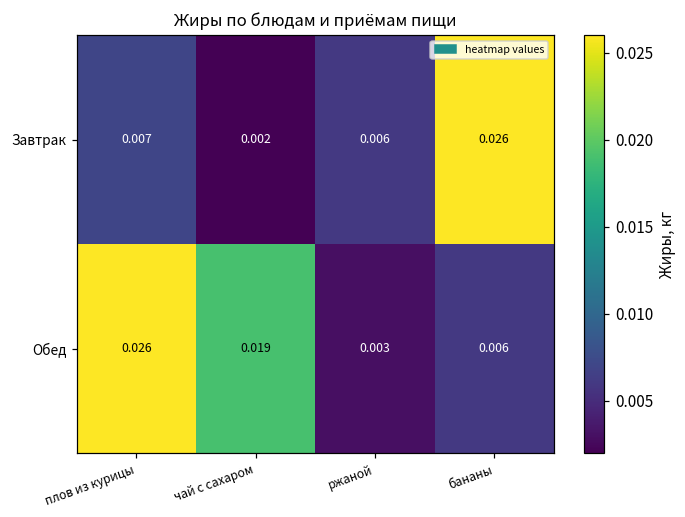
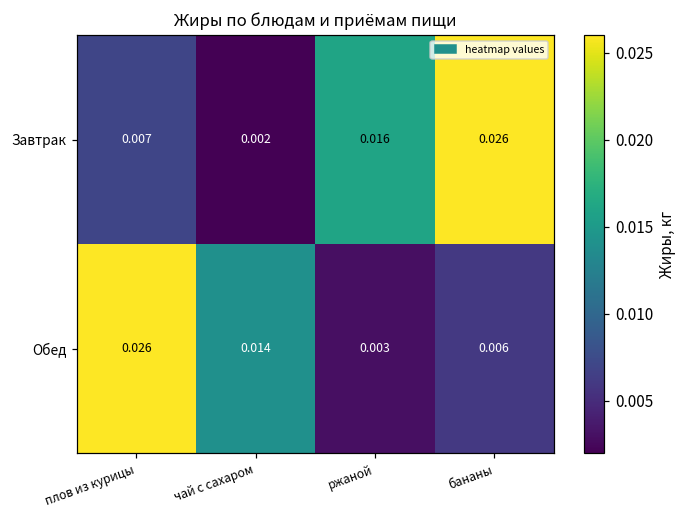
Завтрак, ржаной: 0.006 -> 0.016
Обед, чай с сахаром: 0.019 -> 0.014
